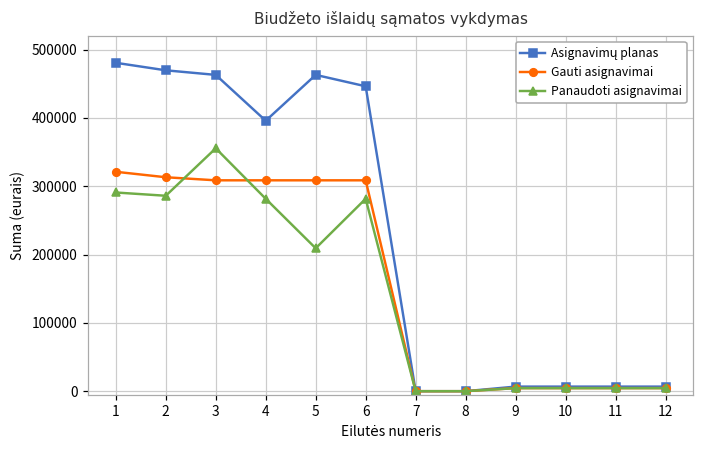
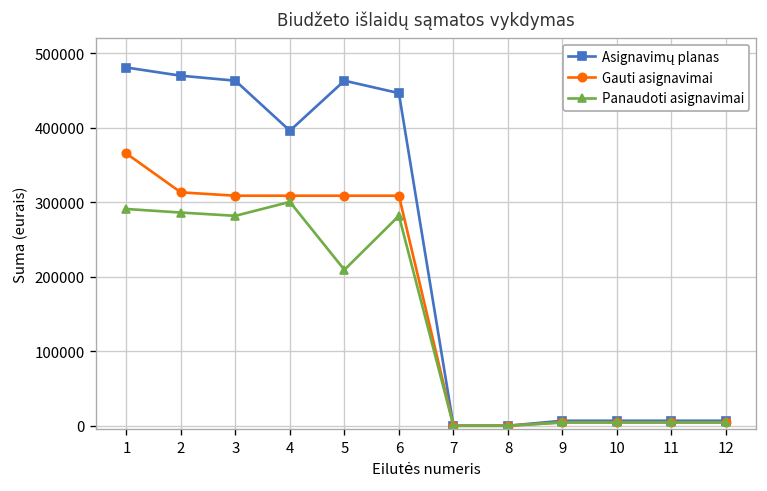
Gauti asignavimai, 1: 320000 -> 370000
Panaudoti asignavimai, 3: 360000 -> 280000
Panaudoti asignavimai, 4: 280000 -> 300000
